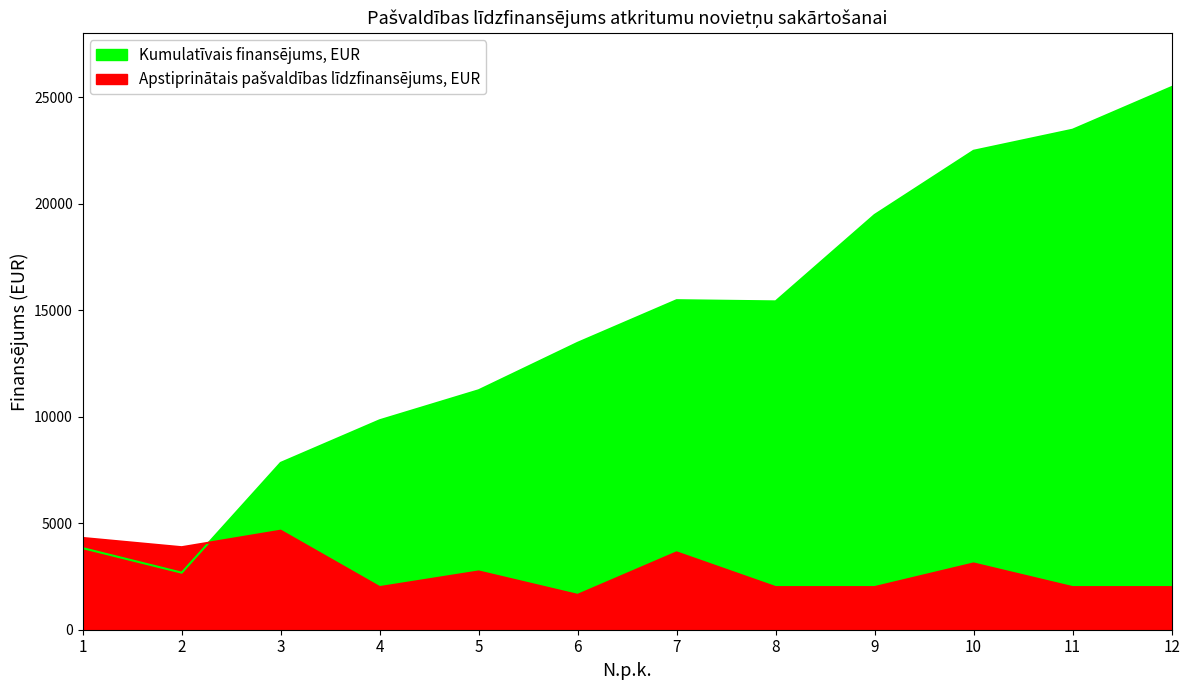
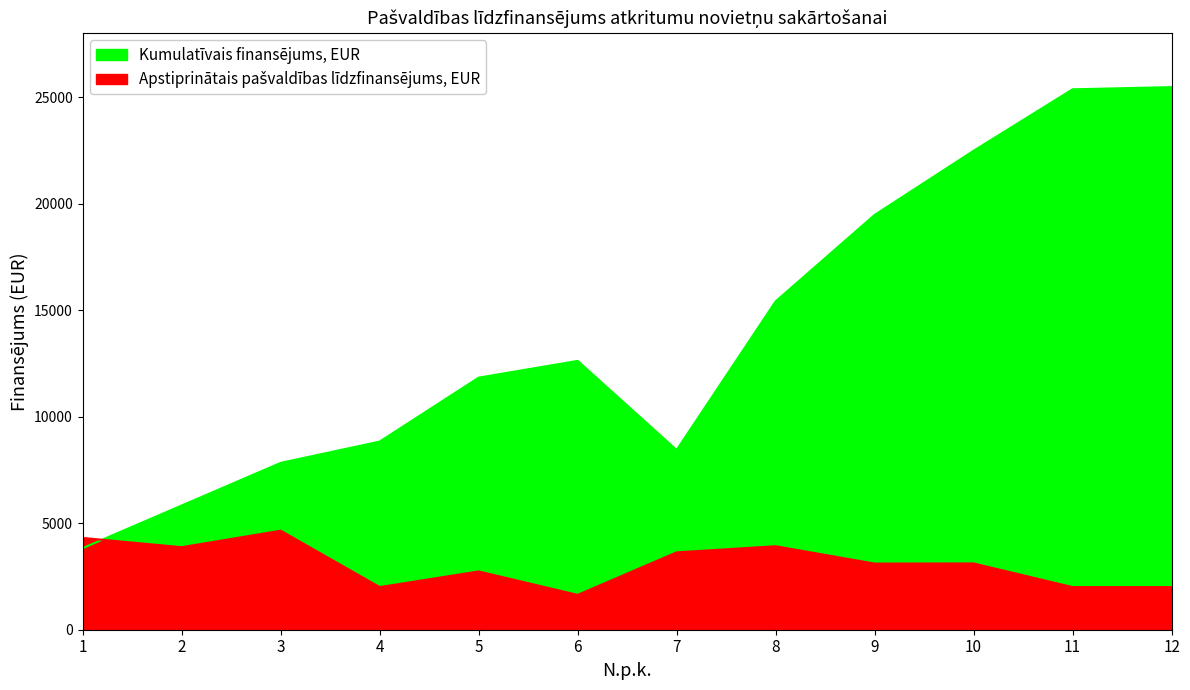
Kumulatīvais finansējums, EUR, 2: 2700 -> 5800
Kumulatīvais finansējums, EUR, 4: 9800 -> 8800
Kumulatīvais finansējums, EUR, 5: 11200 -> 11800
Kumulatīvais finansējums, EUR, 6: 13500 -> 12600
Kumulatīvais finansējums, EUR, 7: 15500 -> 8400
Apstiprinātais pašvaldības līdzfinansējums, EUR, 8: 2000 -> 3900
Apstiprinātais pašvaldības līdzfinansējums, EUR, 9: 2000 -> 3100
Kumulatīvais finansējums, EUR, 11: 23500 -> 25400
